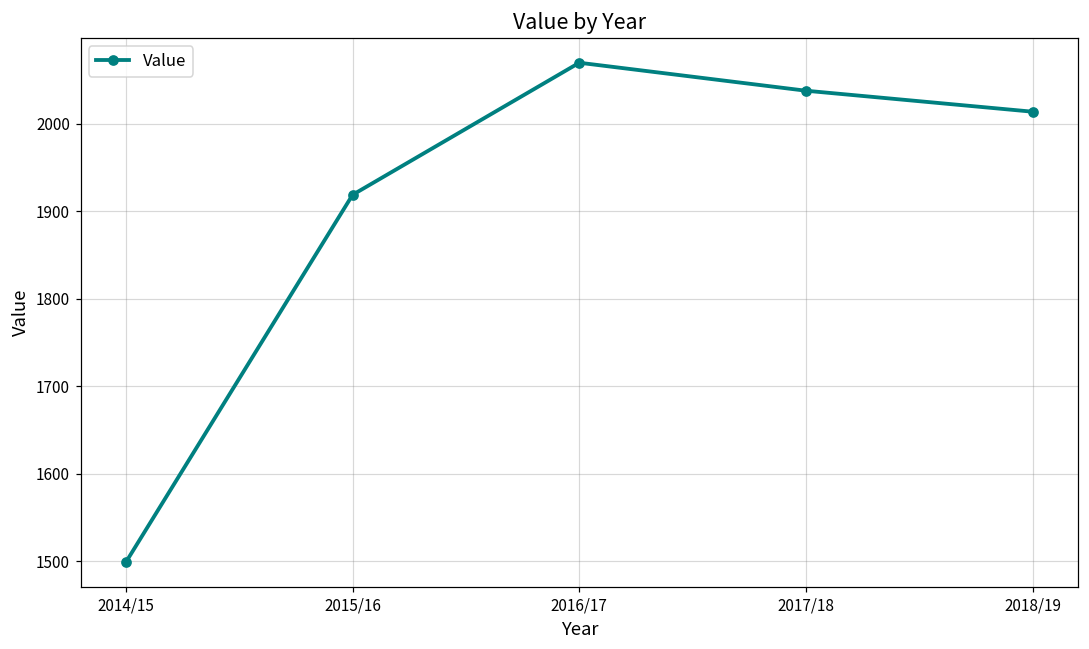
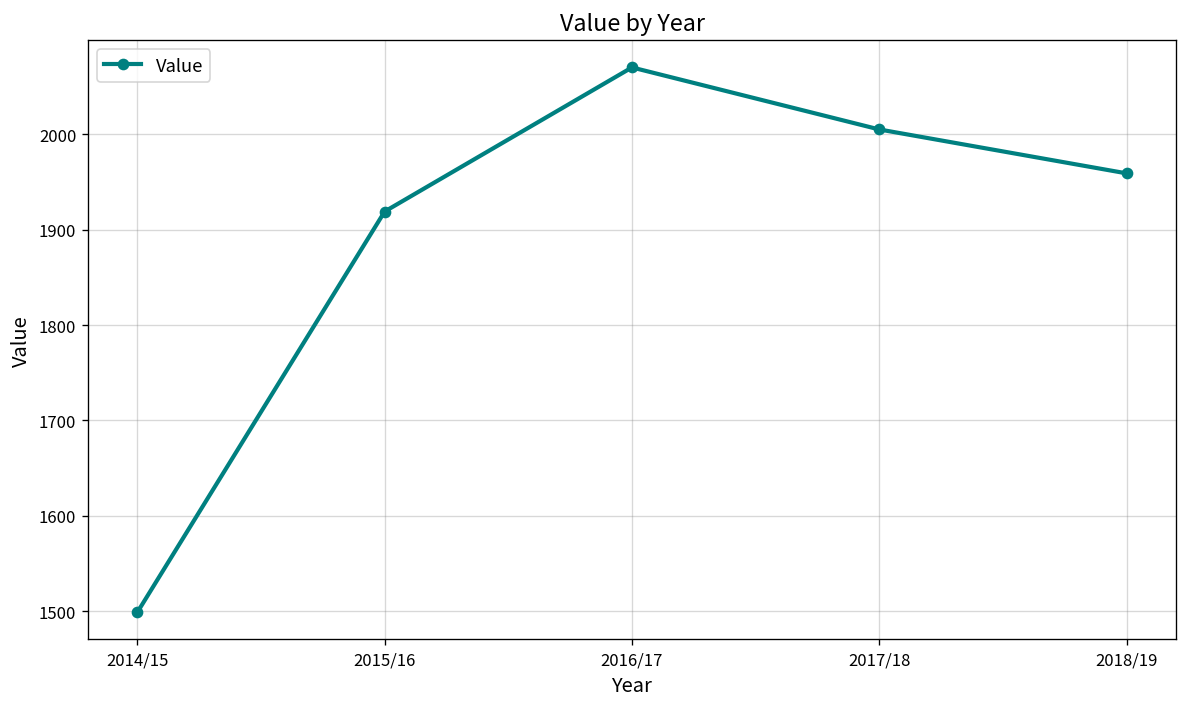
2017/18: 2040 -> 2010
2018/19: 2010 -> 1960
